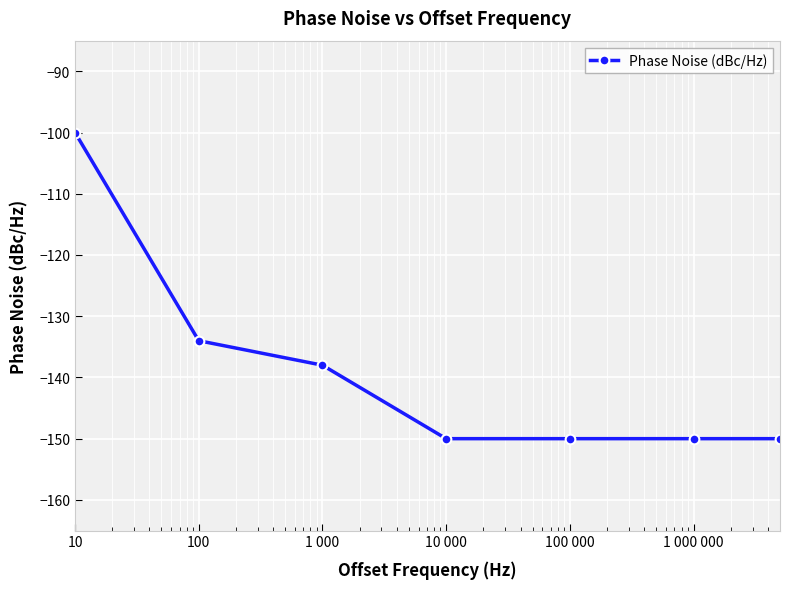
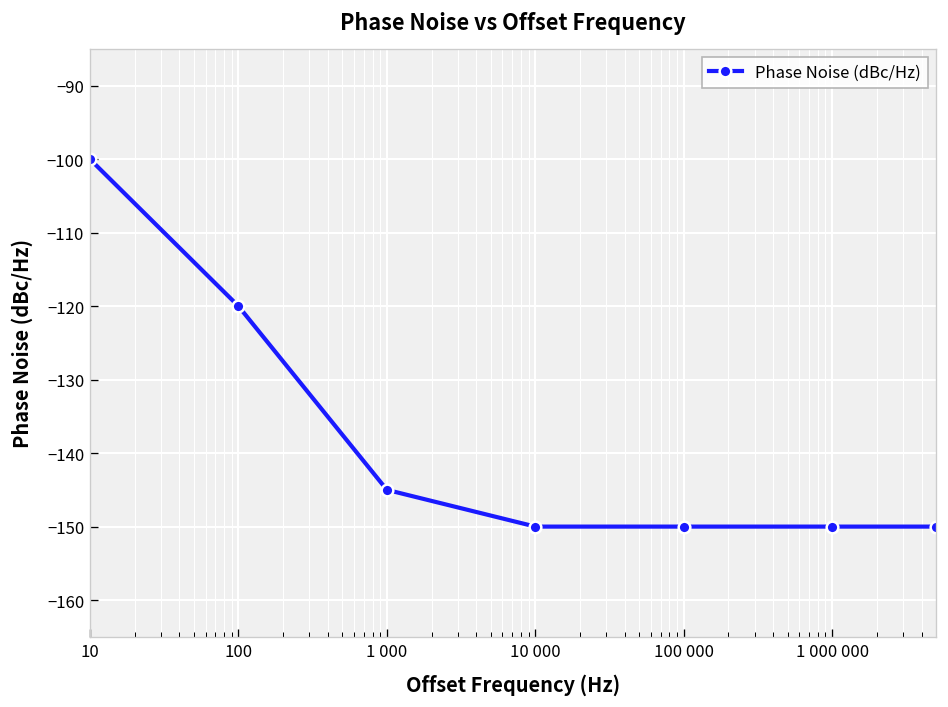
100: -134 -> -120
1 000: -138 -> -145
